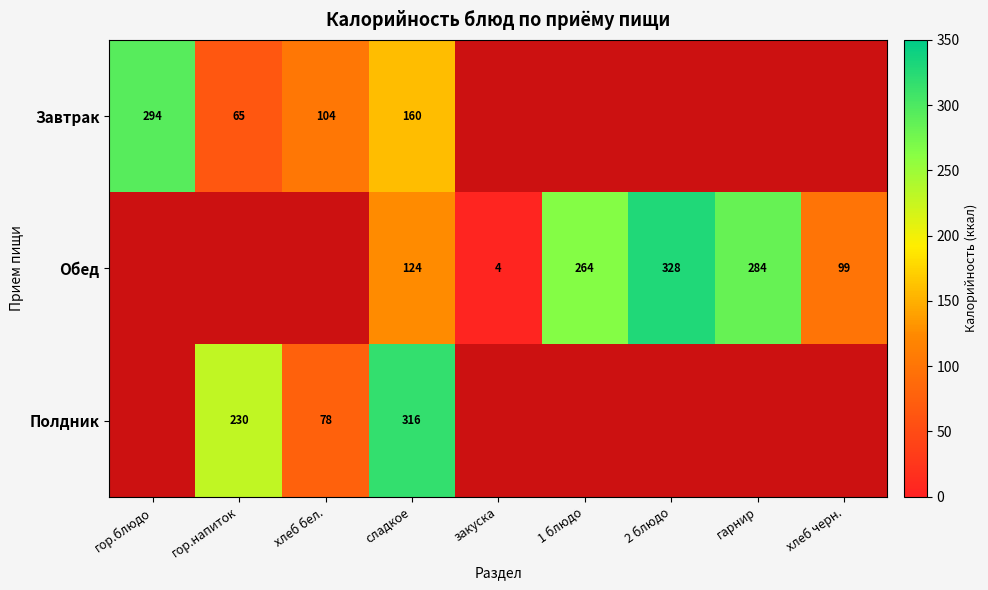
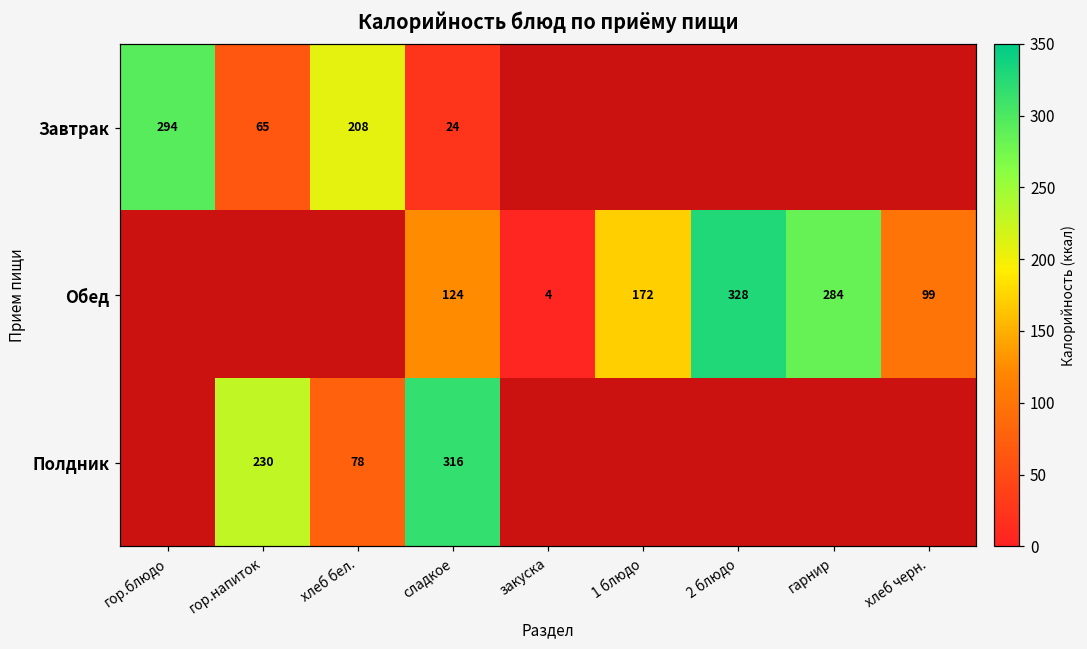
Завтрак, хлеб бел.: 104 -> 208
Завтрак, сладкое: 160 -> 24
Обед, 1 блюдо: 264 -> 172
